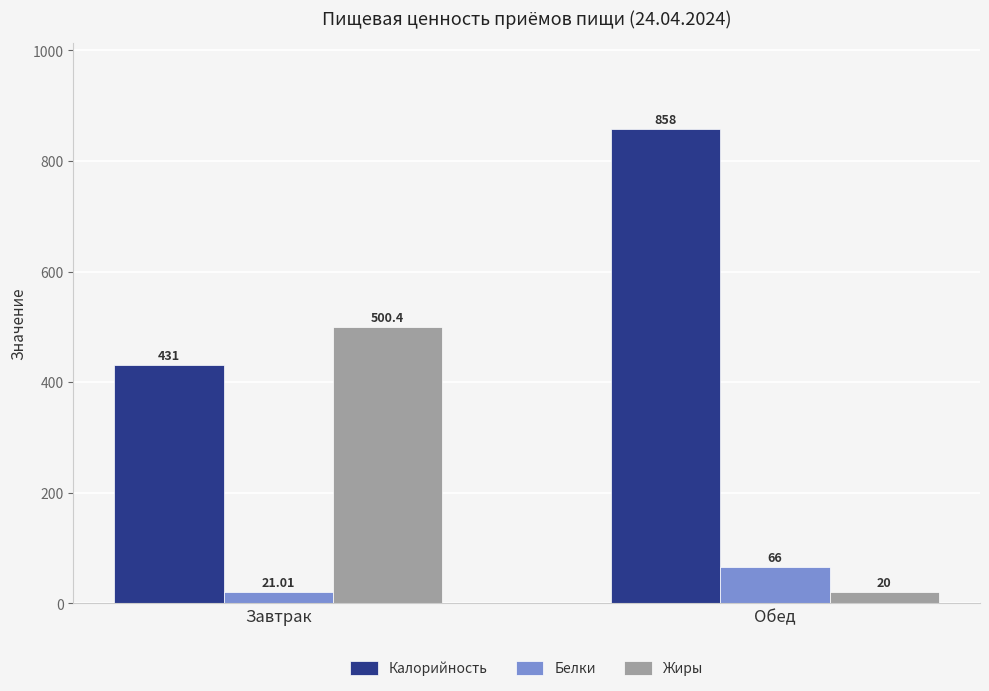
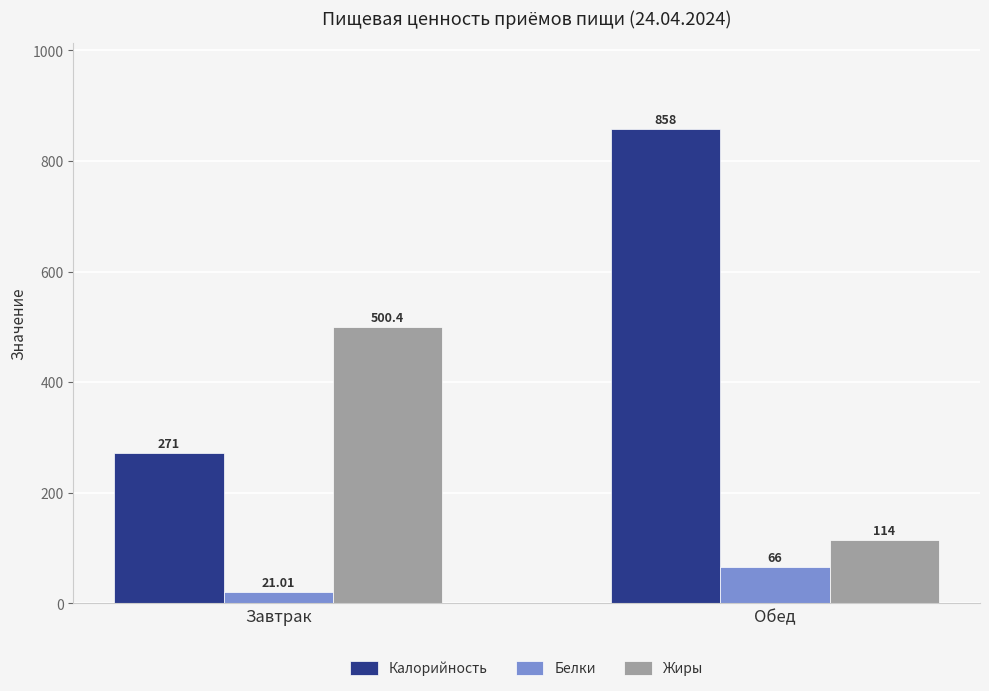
Калорийность, Завтрак: 431 -> 271
Жиры, Обед: 20 -> 114
